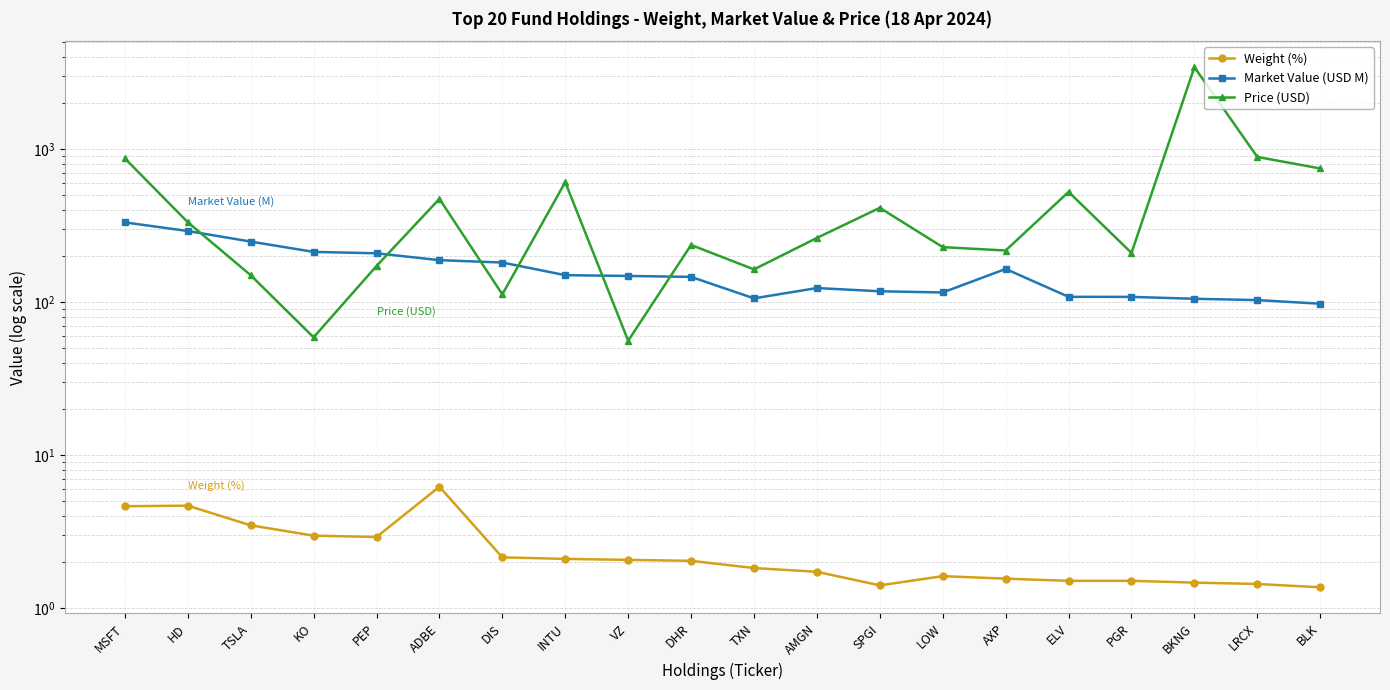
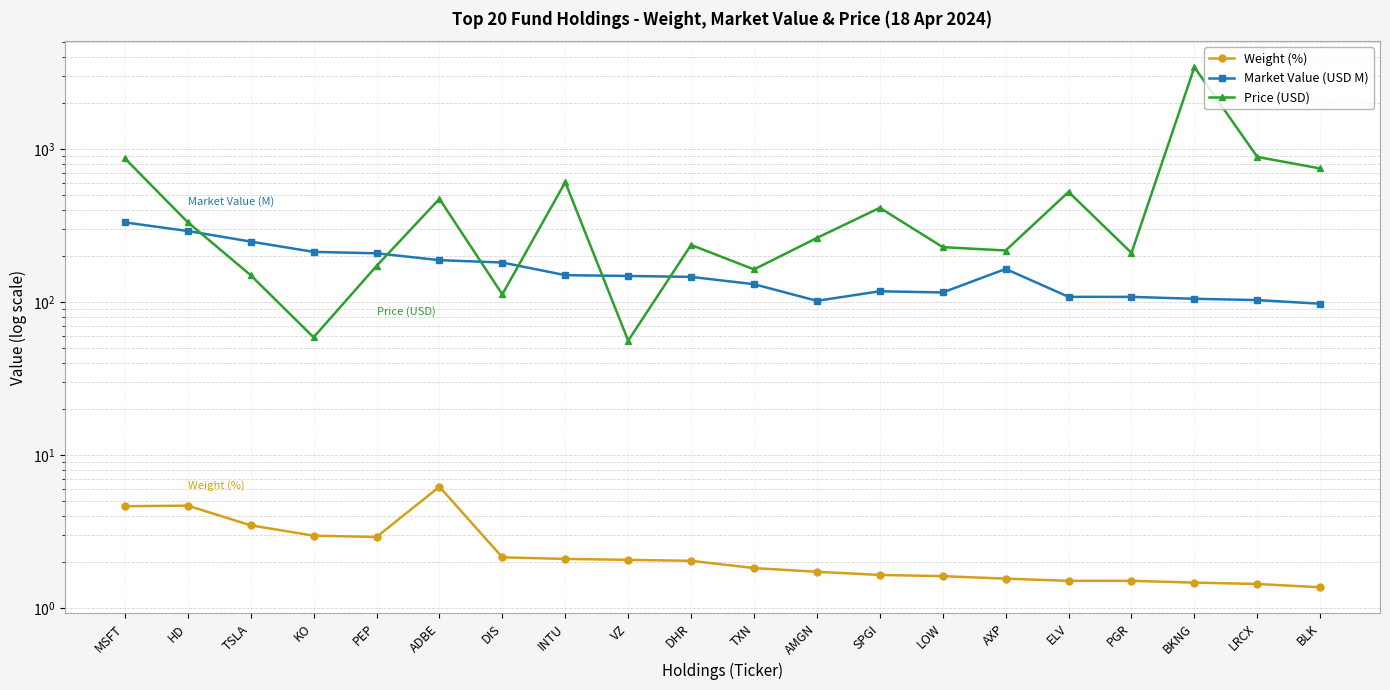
Market Value (USD M), TXN: 110 -> 130
Market Value (USD M), AMGN: 120 -> 100
Weight (%), SPGI: 1.4 -> 1.7
